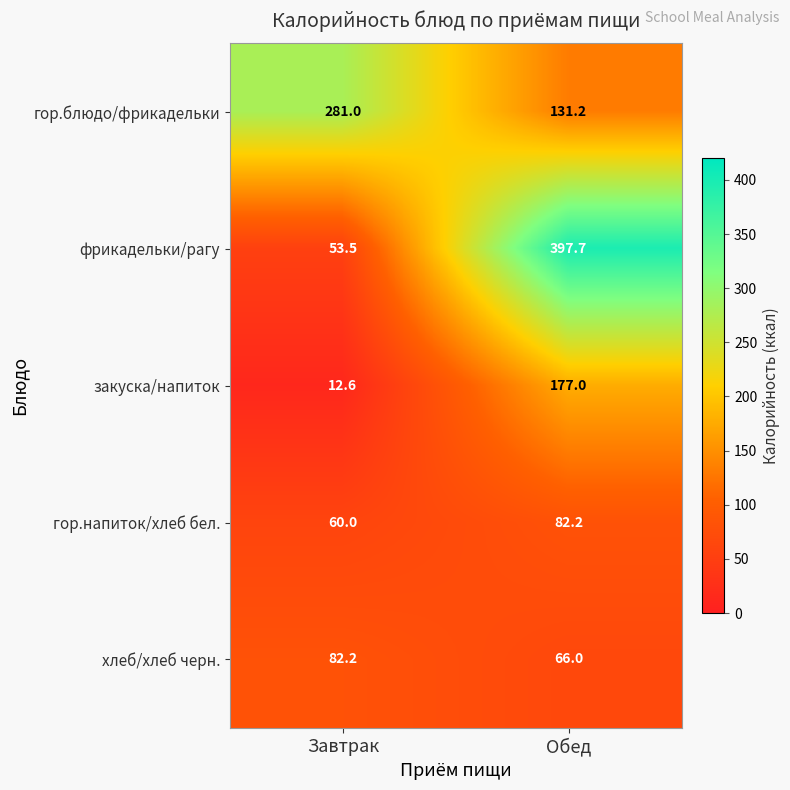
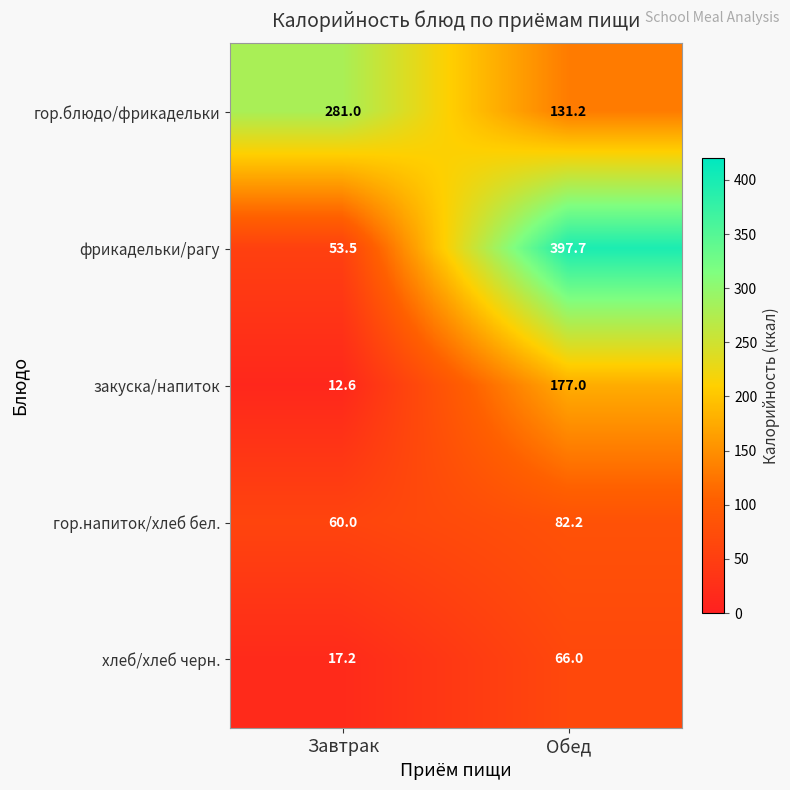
хлеб/хлеб черн., Завтрак: 82.2 -> 17.2
